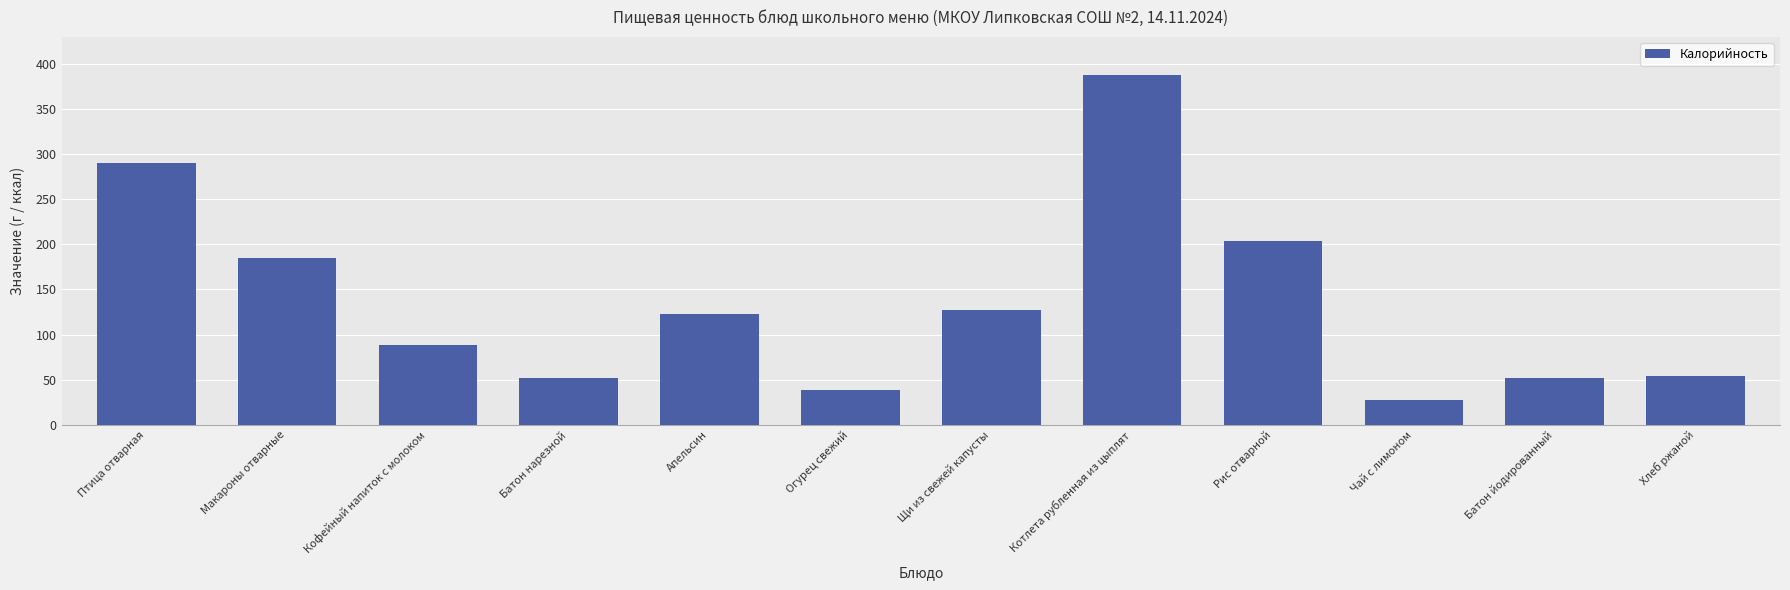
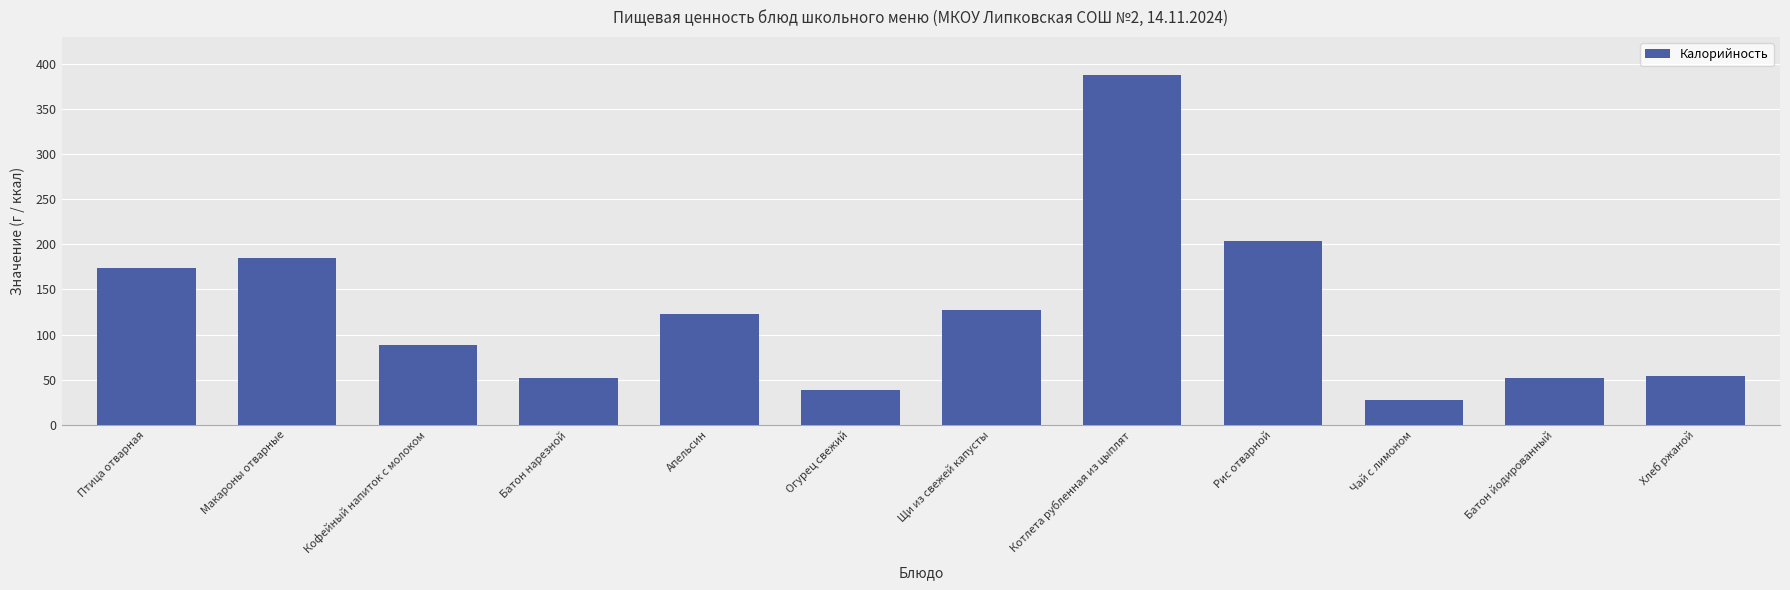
Птица отварная: 290 -> 170
